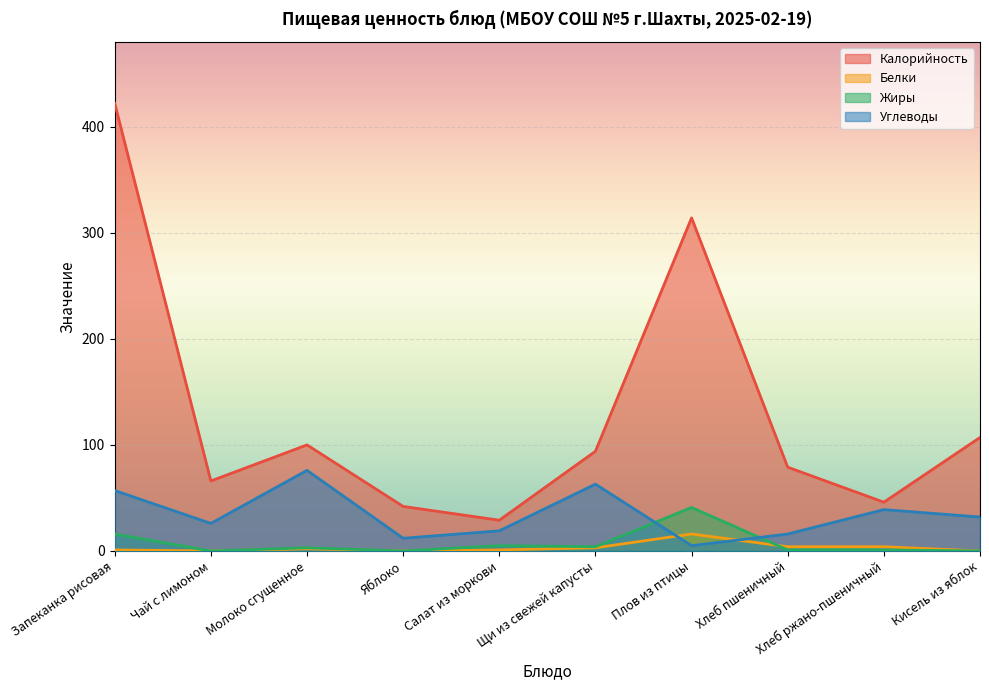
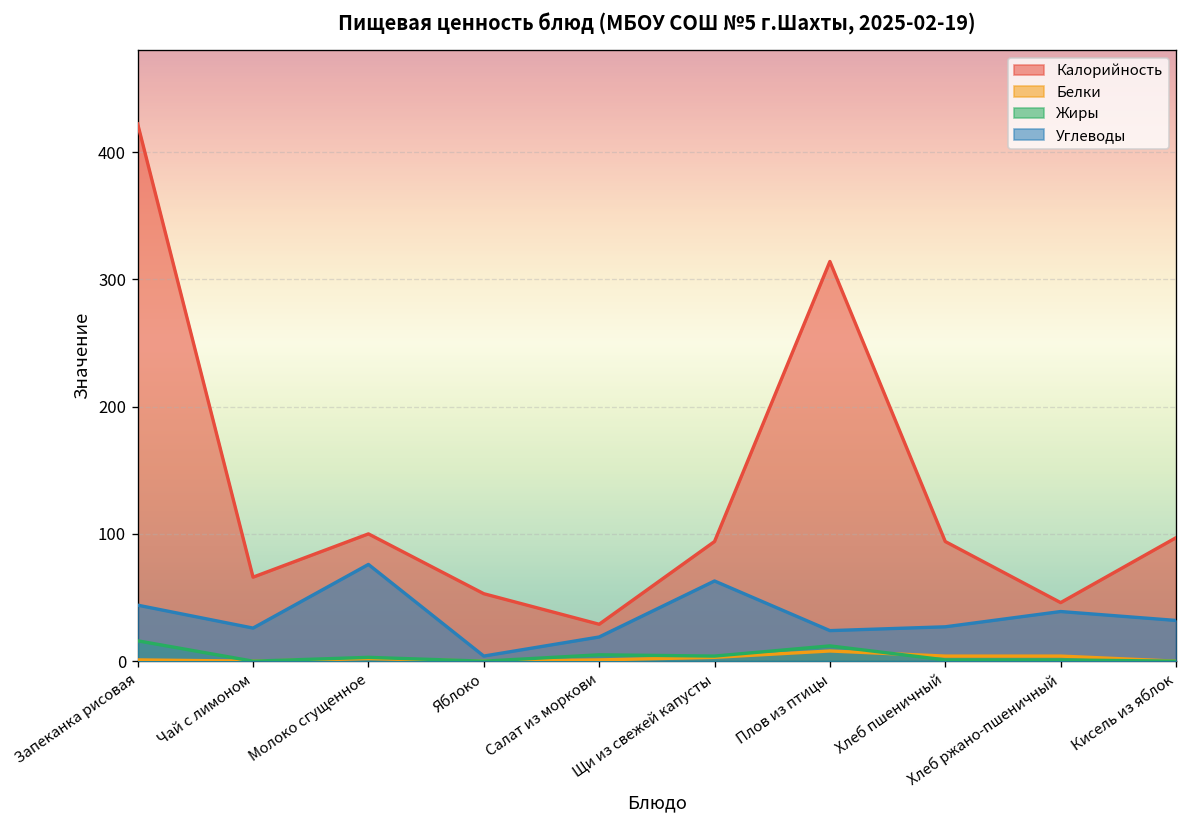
Углеводы, Запеканка рисовая: 57 -> 44
Калорийность, Яблоко: 42 -> 53
Углеводы, Яблоко: 12 -> 4
Белки, Плов из птицы: 16 -> 8
Жиры, Плов из птицы: 41 -> 12
Углеводы, Плов из птицы: 5 -> 24
Калорийность, Хлеб пшеничный: 79 -> 94
Углеводы, Хлеб пшеничный: 16 -> 27
Калорийность, Кисель из яблок: 107 -> 97
